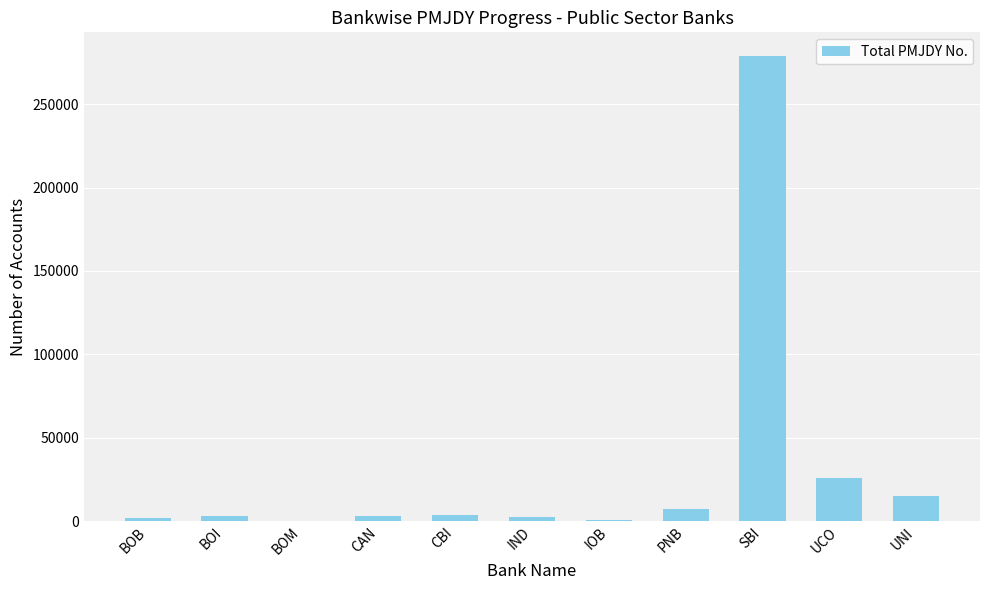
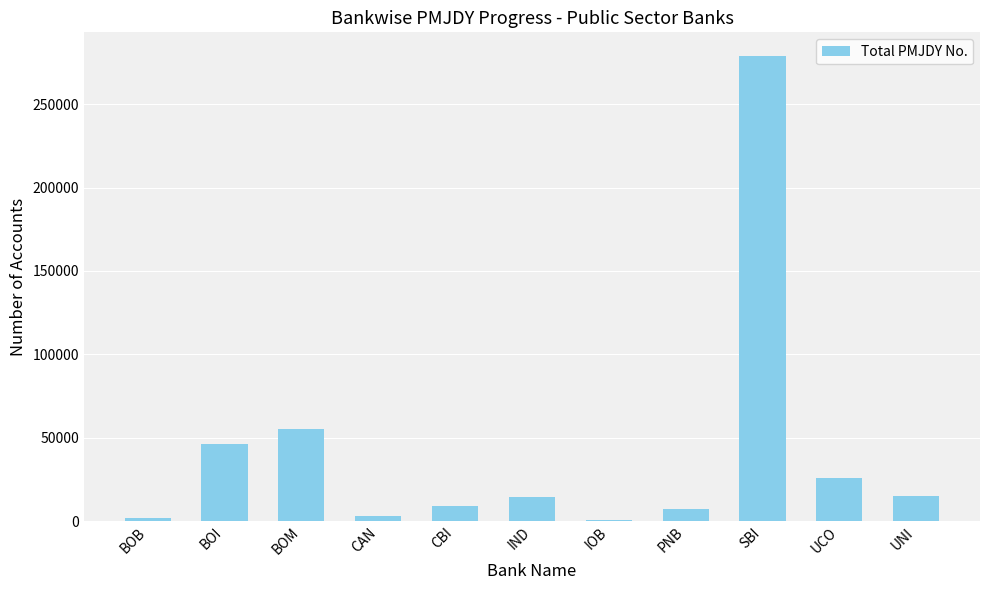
BOI: 3000 -> 46000
BOM: 0 -> 55000
CBI: 3000 -> 9000
IND: 2000 -> 14000
